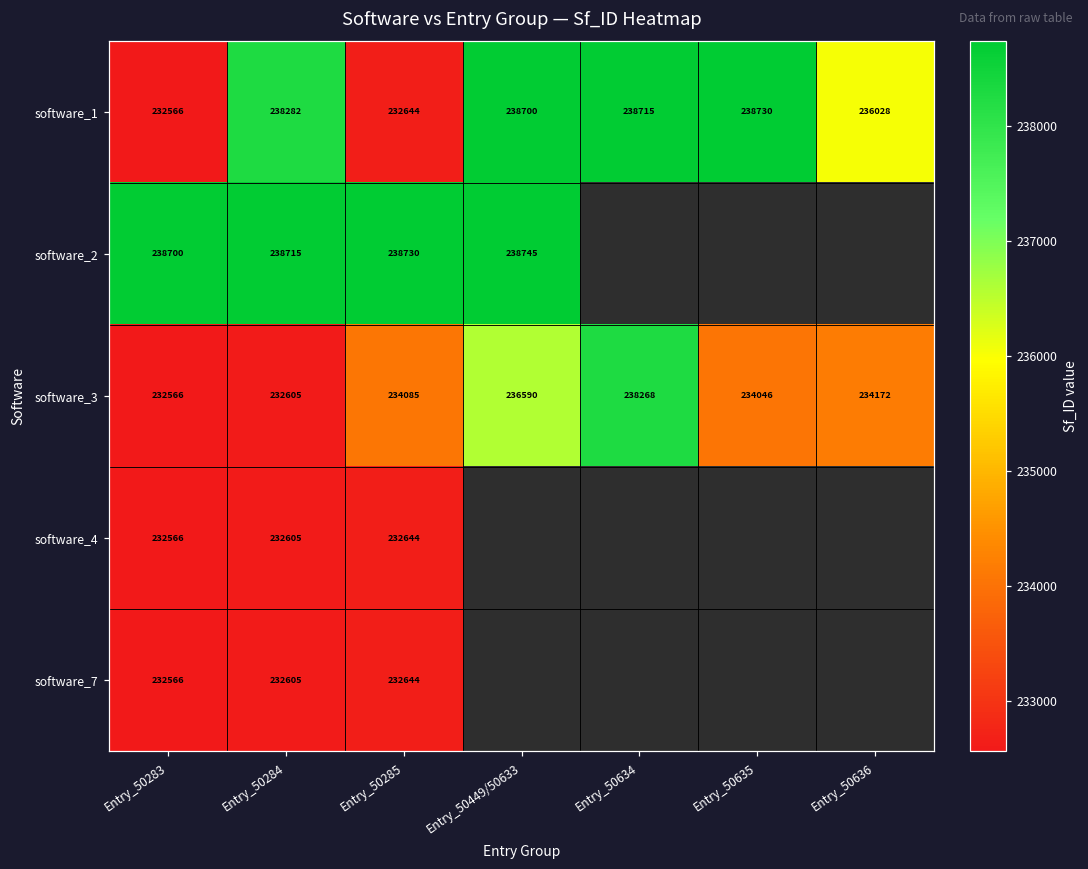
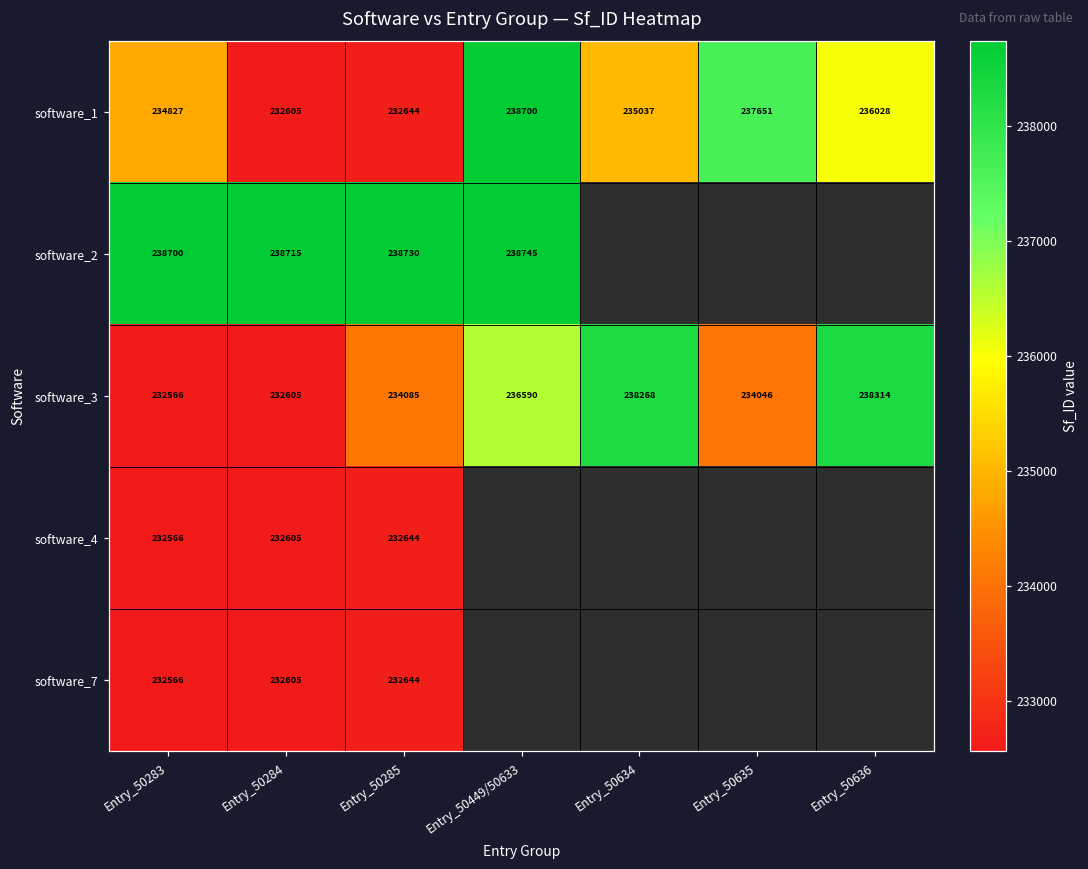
software_1, Entry_50283: 232566 -> 234827
software_1, Entry_50284: 238282 -> 232605
software_1, Entry_50634: 238715 -> 235037
software_1, Entry_50635: 238730 -> 237651
software_3, Entry_50636: 234172 -> 238314
